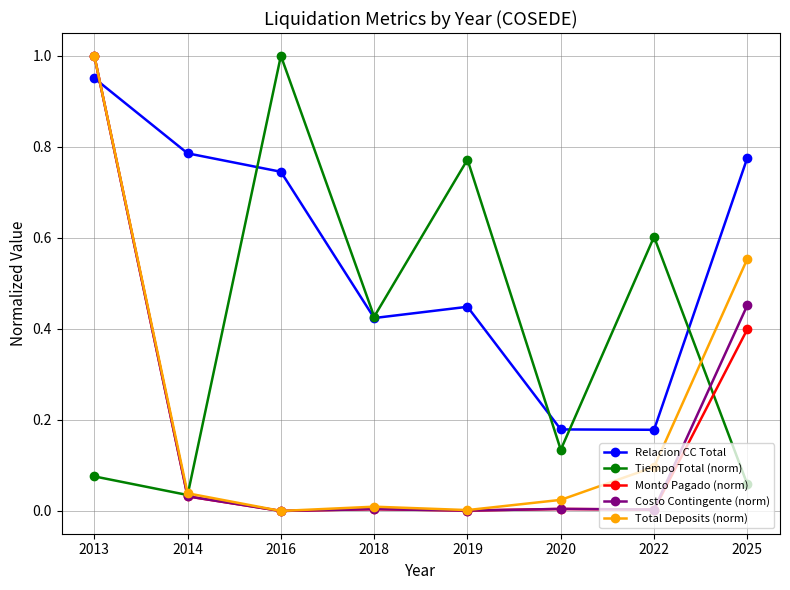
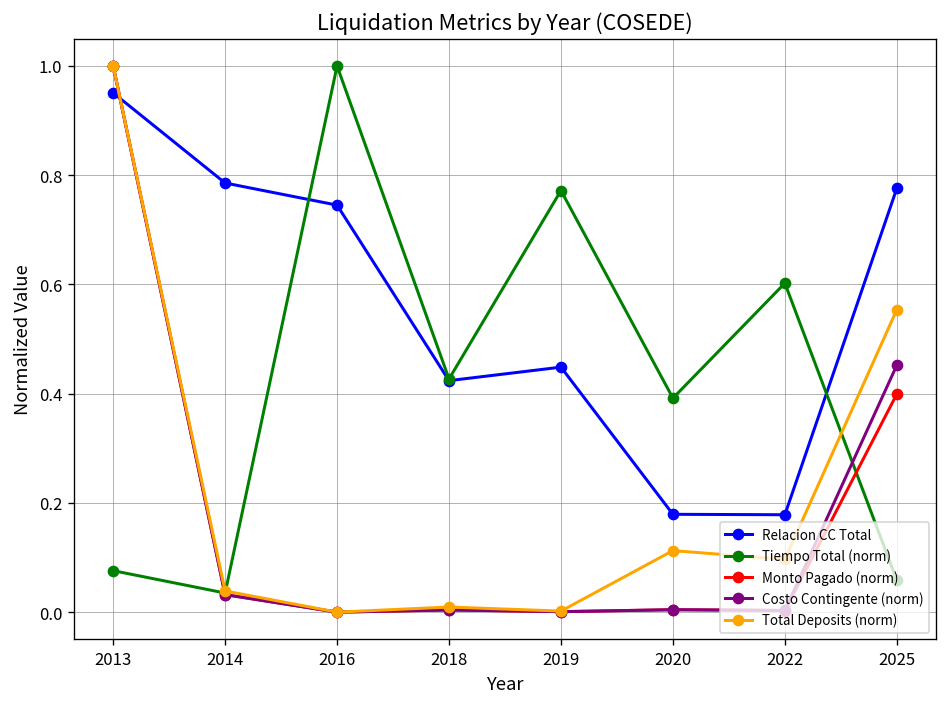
Tiempo Total (norm), 2020: 0.13 -> 0.39
Total Deposits (norm), 2020: 0.02 -> 0.11
